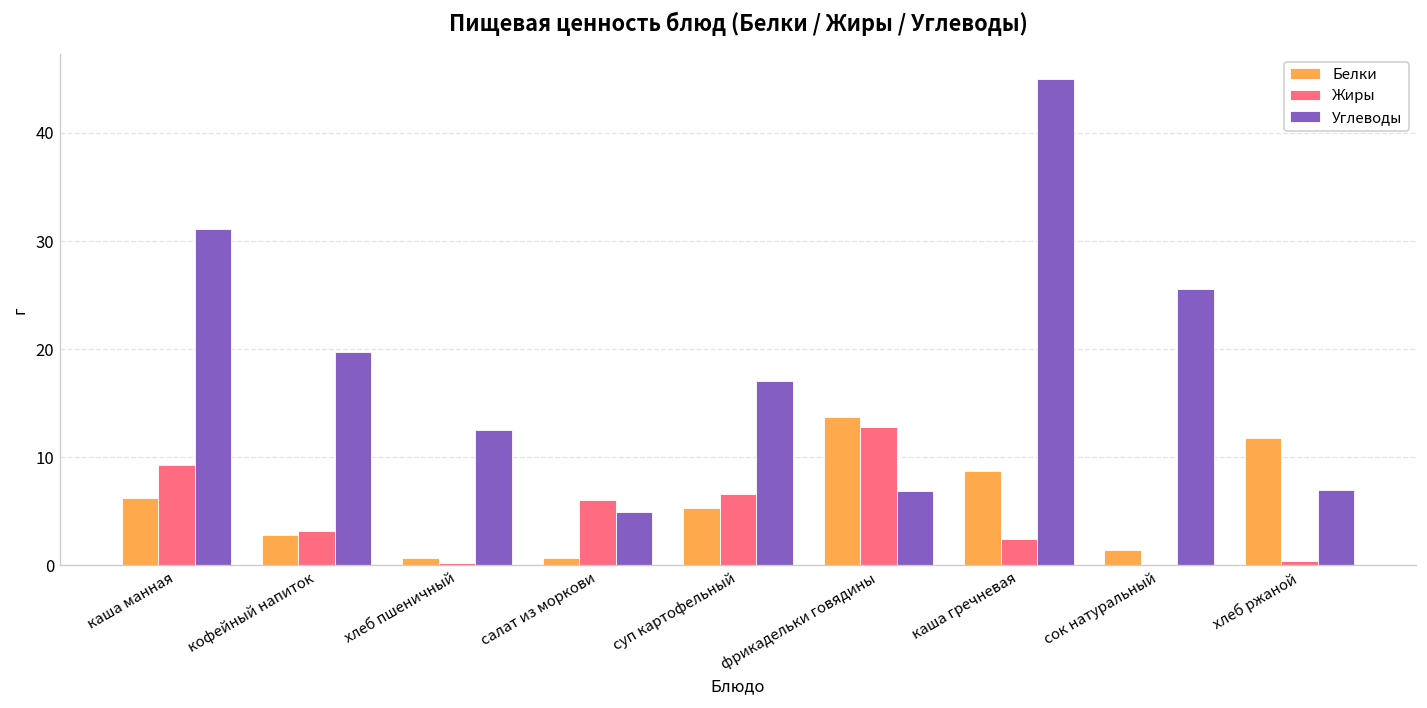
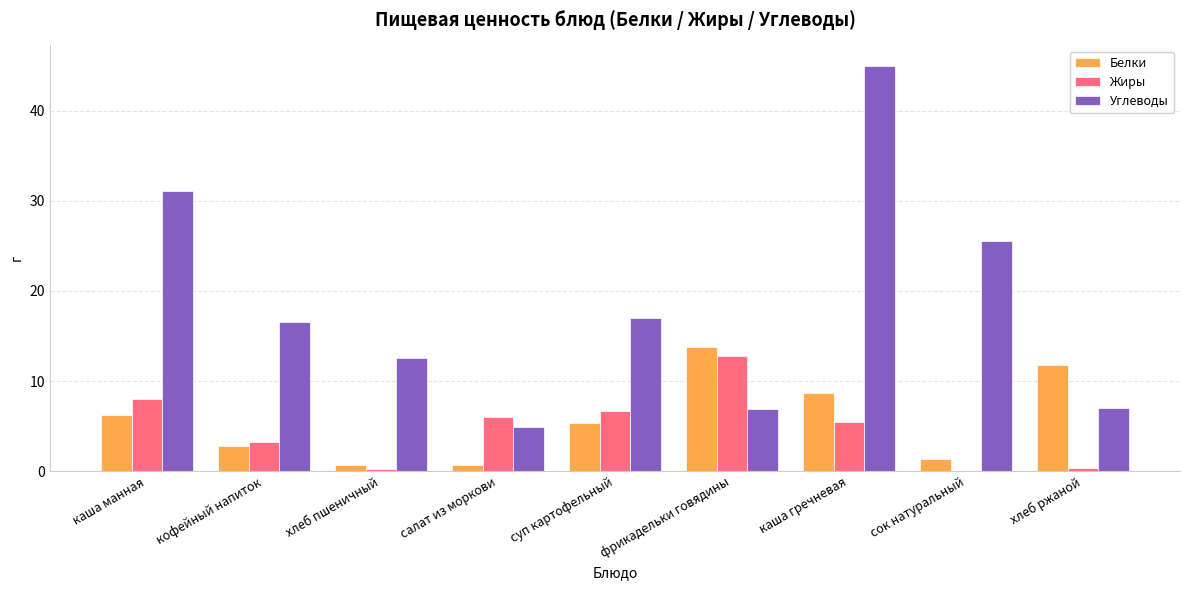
Жиры, каша манная: 9 -> 8
Углеводы, кофейный напиток: 20 -> 17
Жиры, каша гречневая: 2 -> 5
